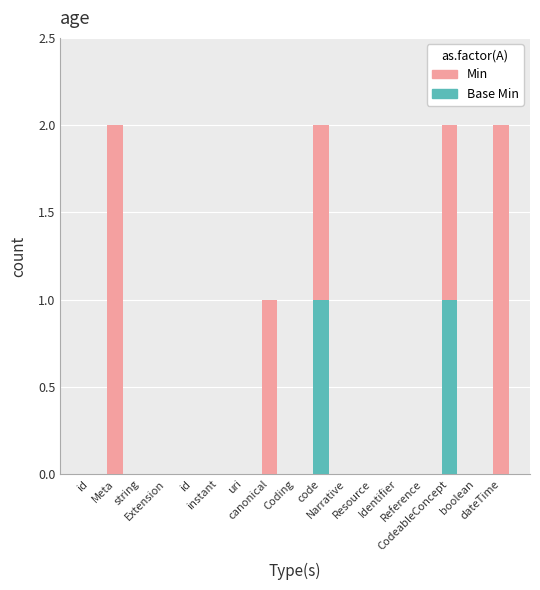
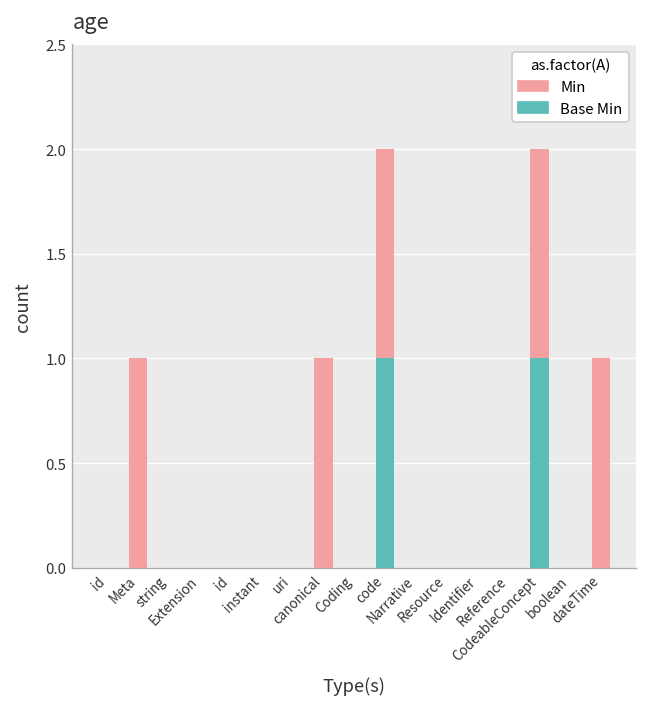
Min, Meta: 2 -> 1
Min, dateTime: 2 -> 1
